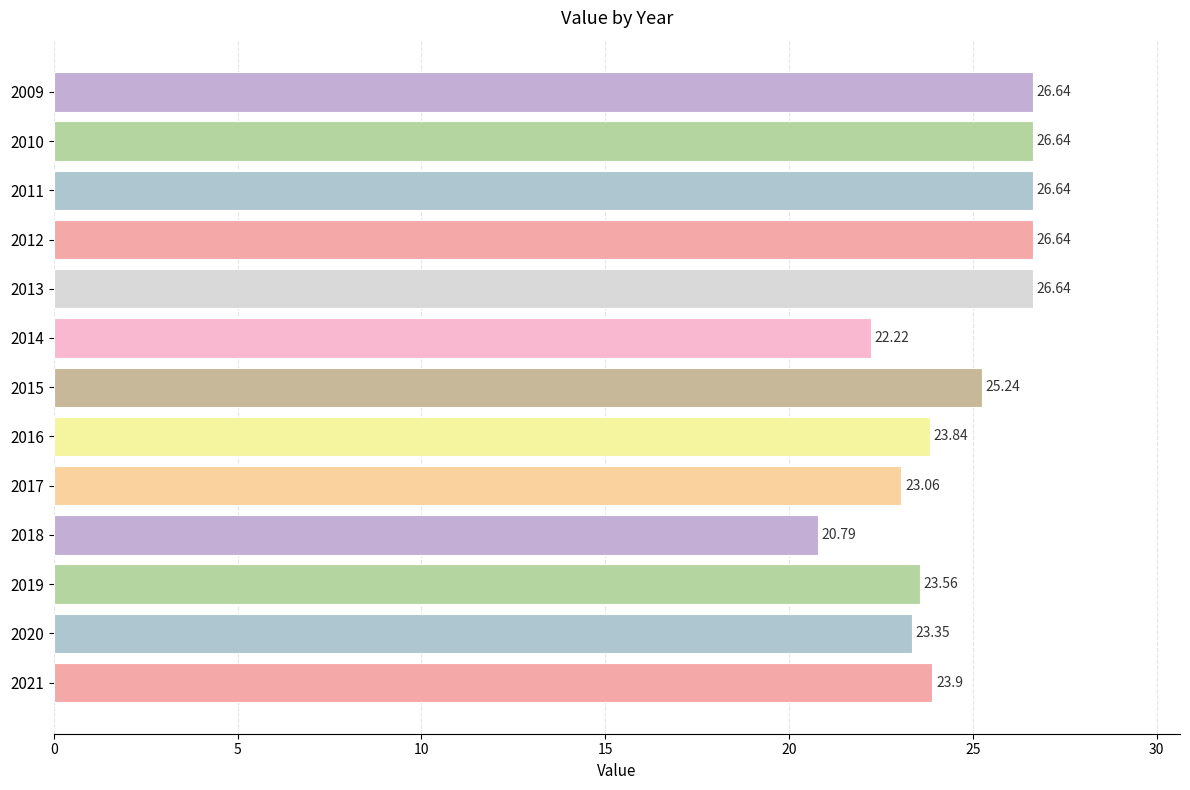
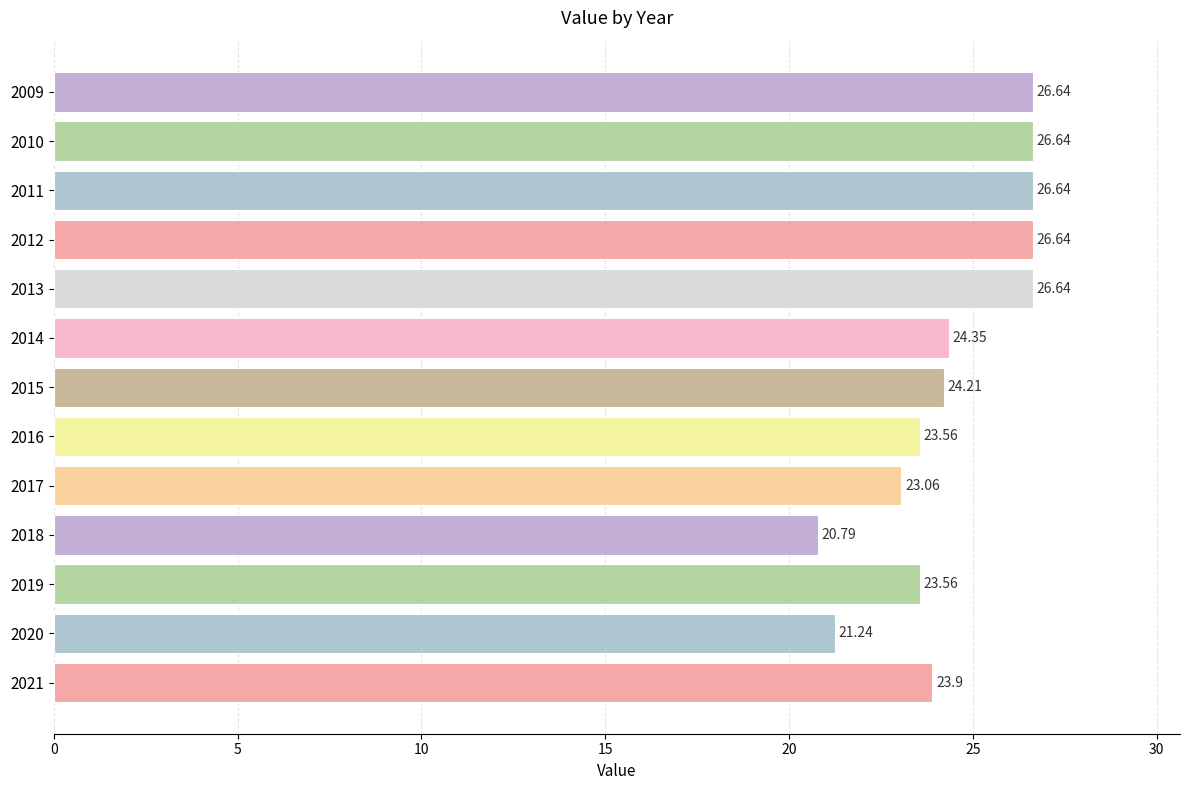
2014: 22.22 -> 24.35
2015: 25.24 -> 24.21
2016: 23.84 -> 23.56
2020: 23.35 -> 21.24
